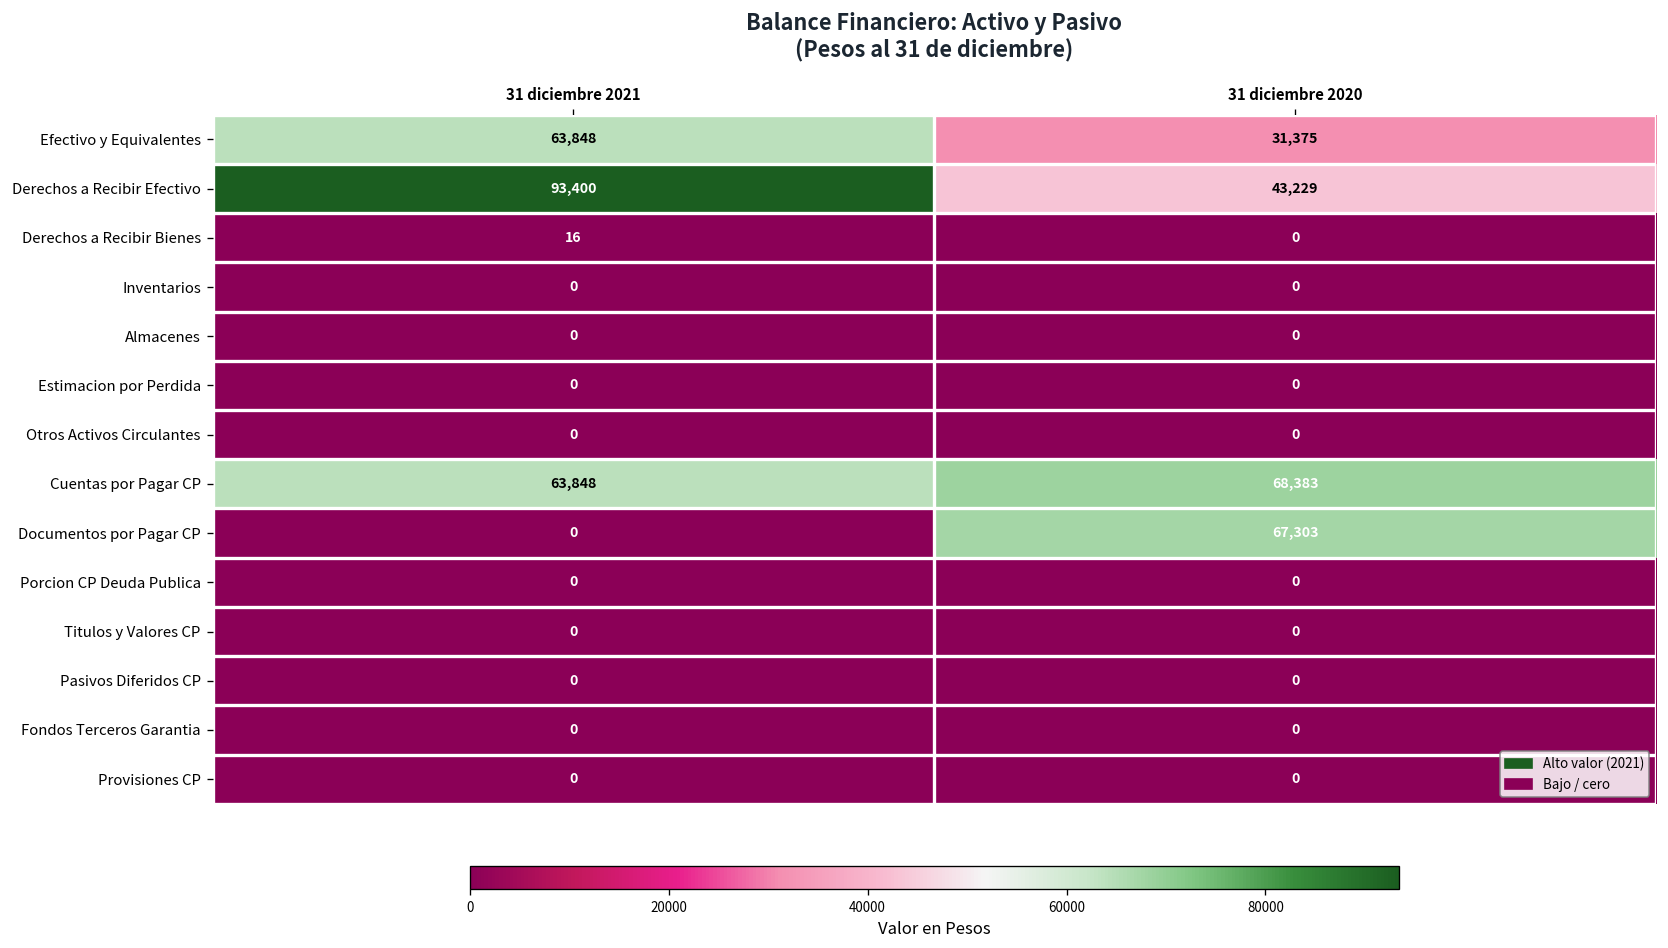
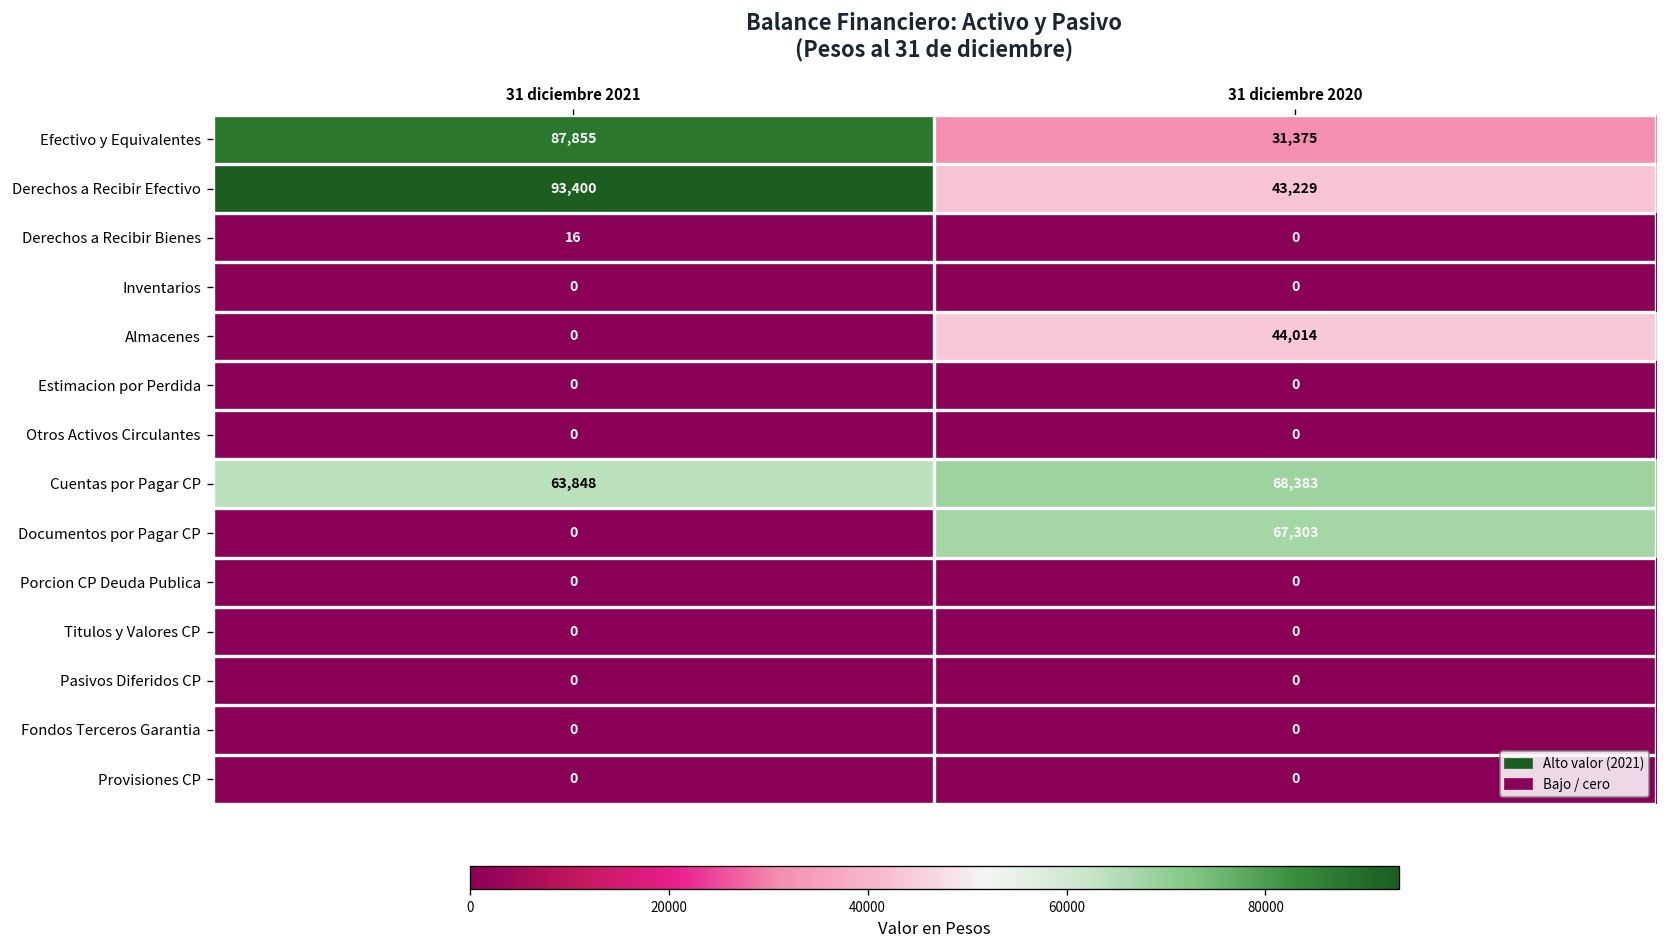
Efectivo y Equivalentes, 31 diciembre 2021: 63,848 -> 87,855
Almacenes, 31 diciembre 2020: 0 -> 44,014
